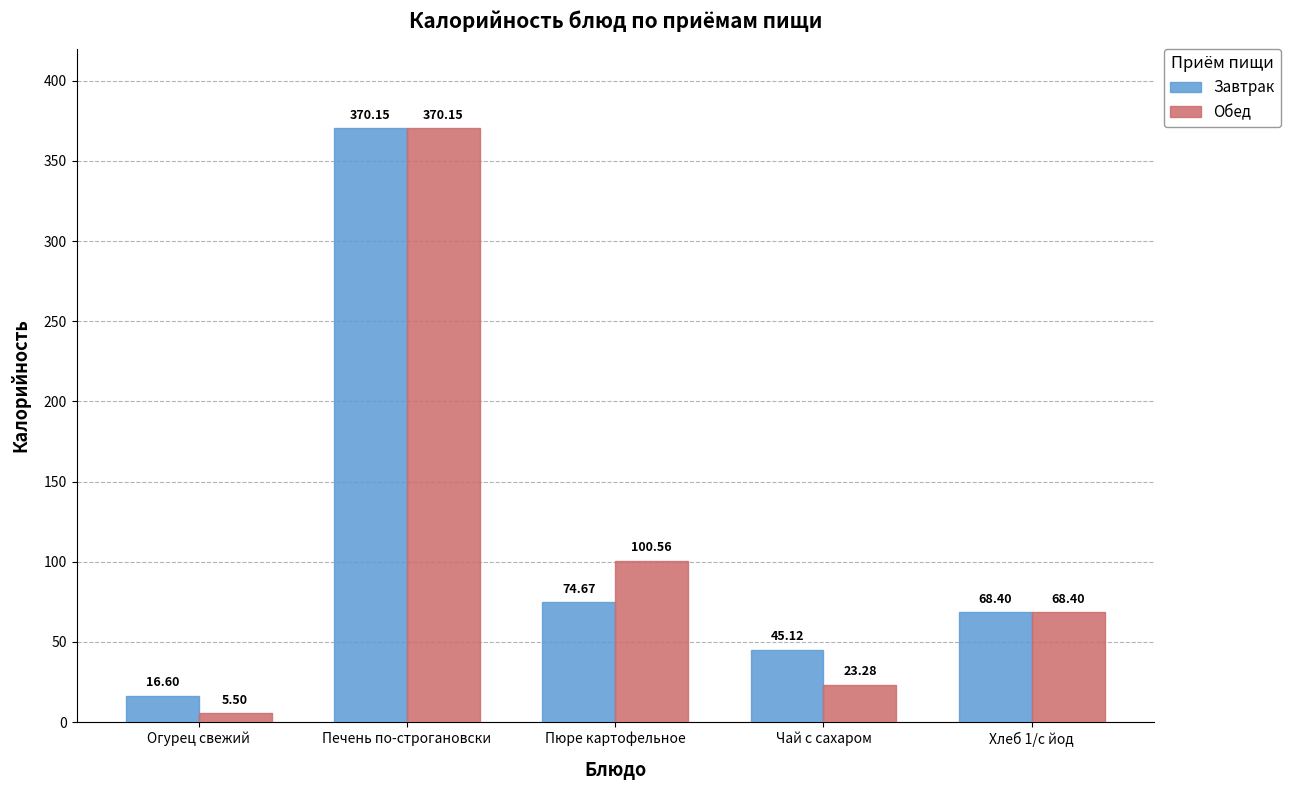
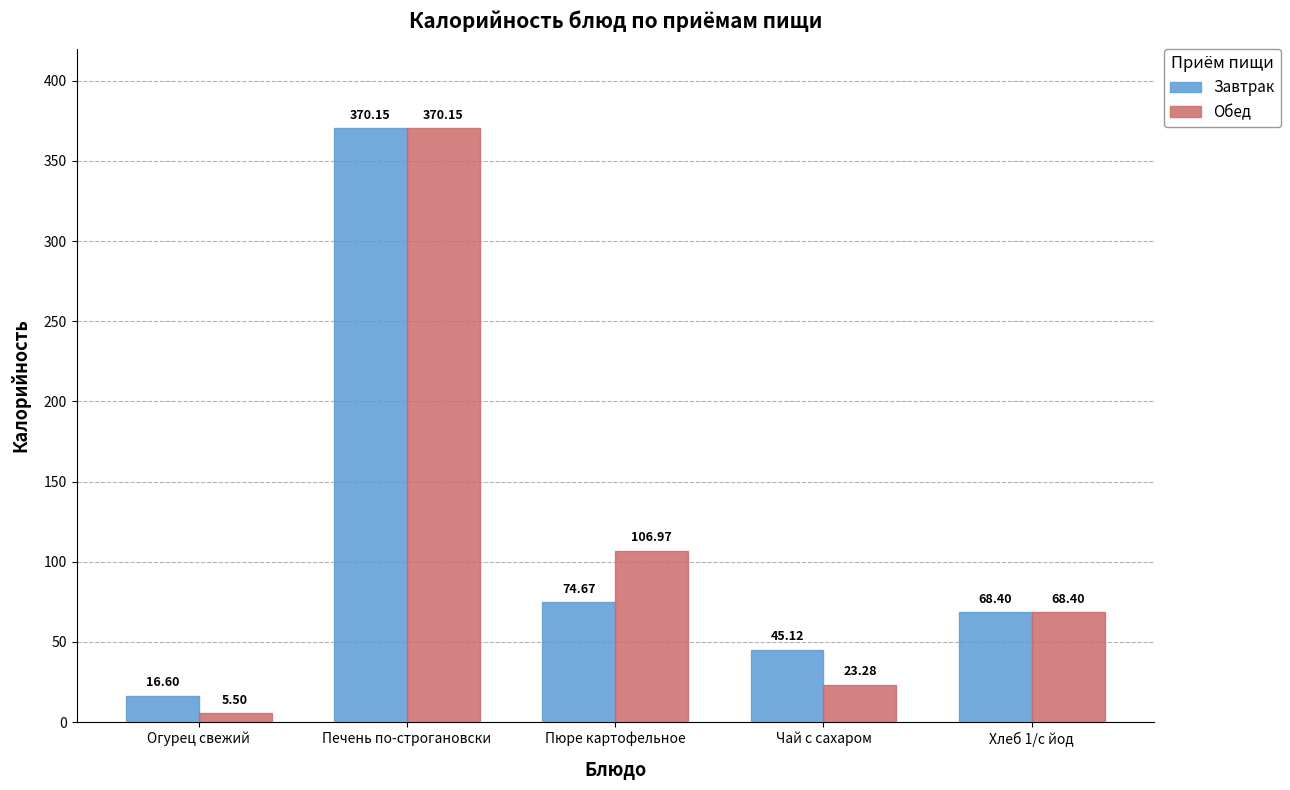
Обед, Пюре картофельное: 100.56 -> 106.97
